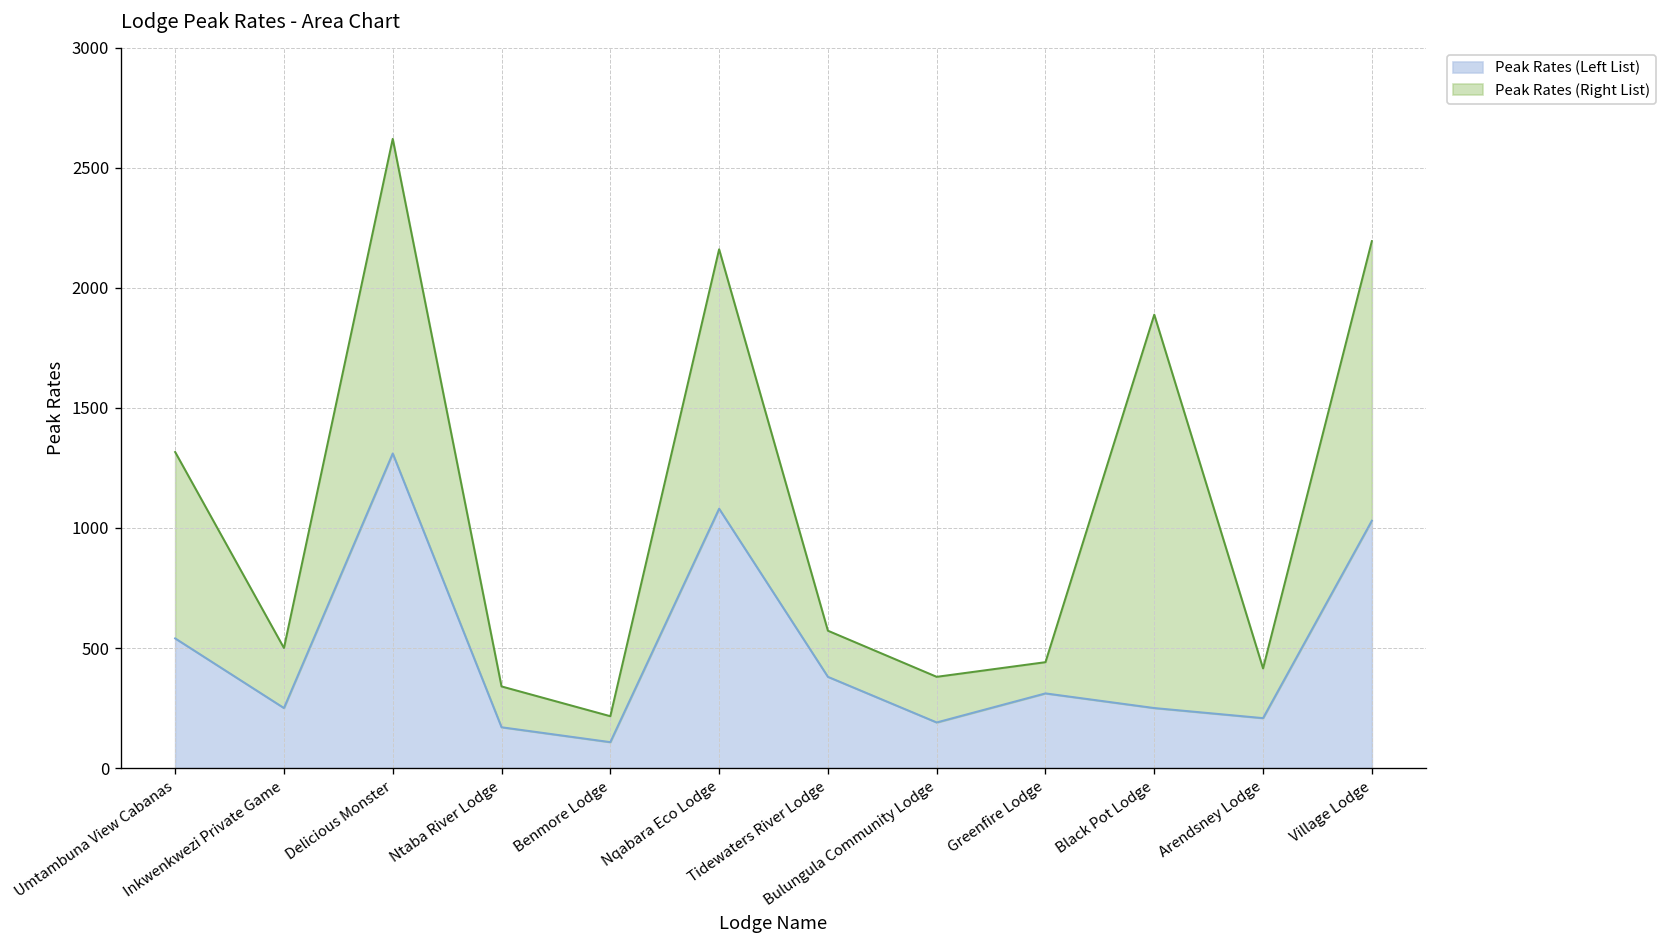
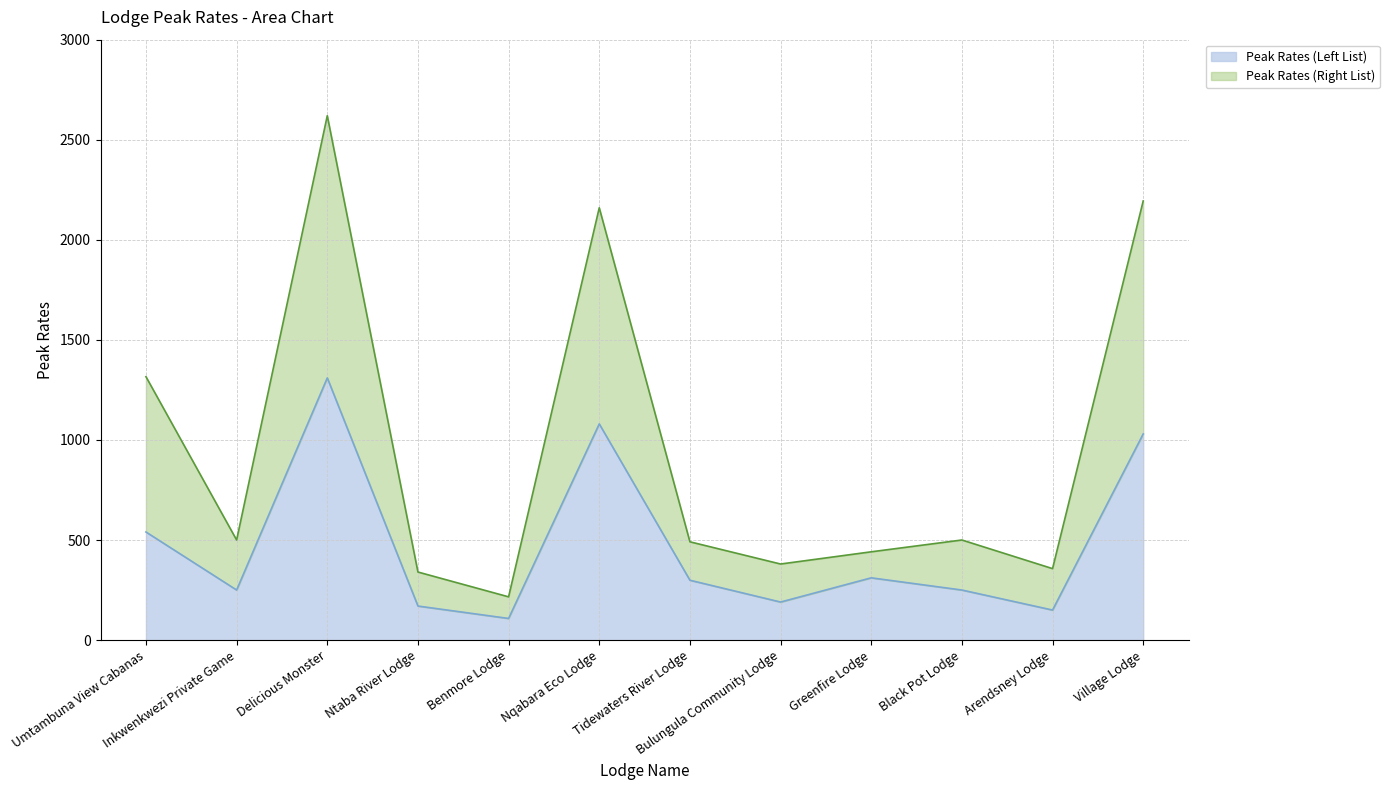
Peak Rates (Left List), Tidewaters River Lodge: 380 -> 300
Peak Rates (Right List), Black Pot Lodge: 1640 -> 250
Peak Rates (Left List), Arendsney Lodge: 210 -> 150
